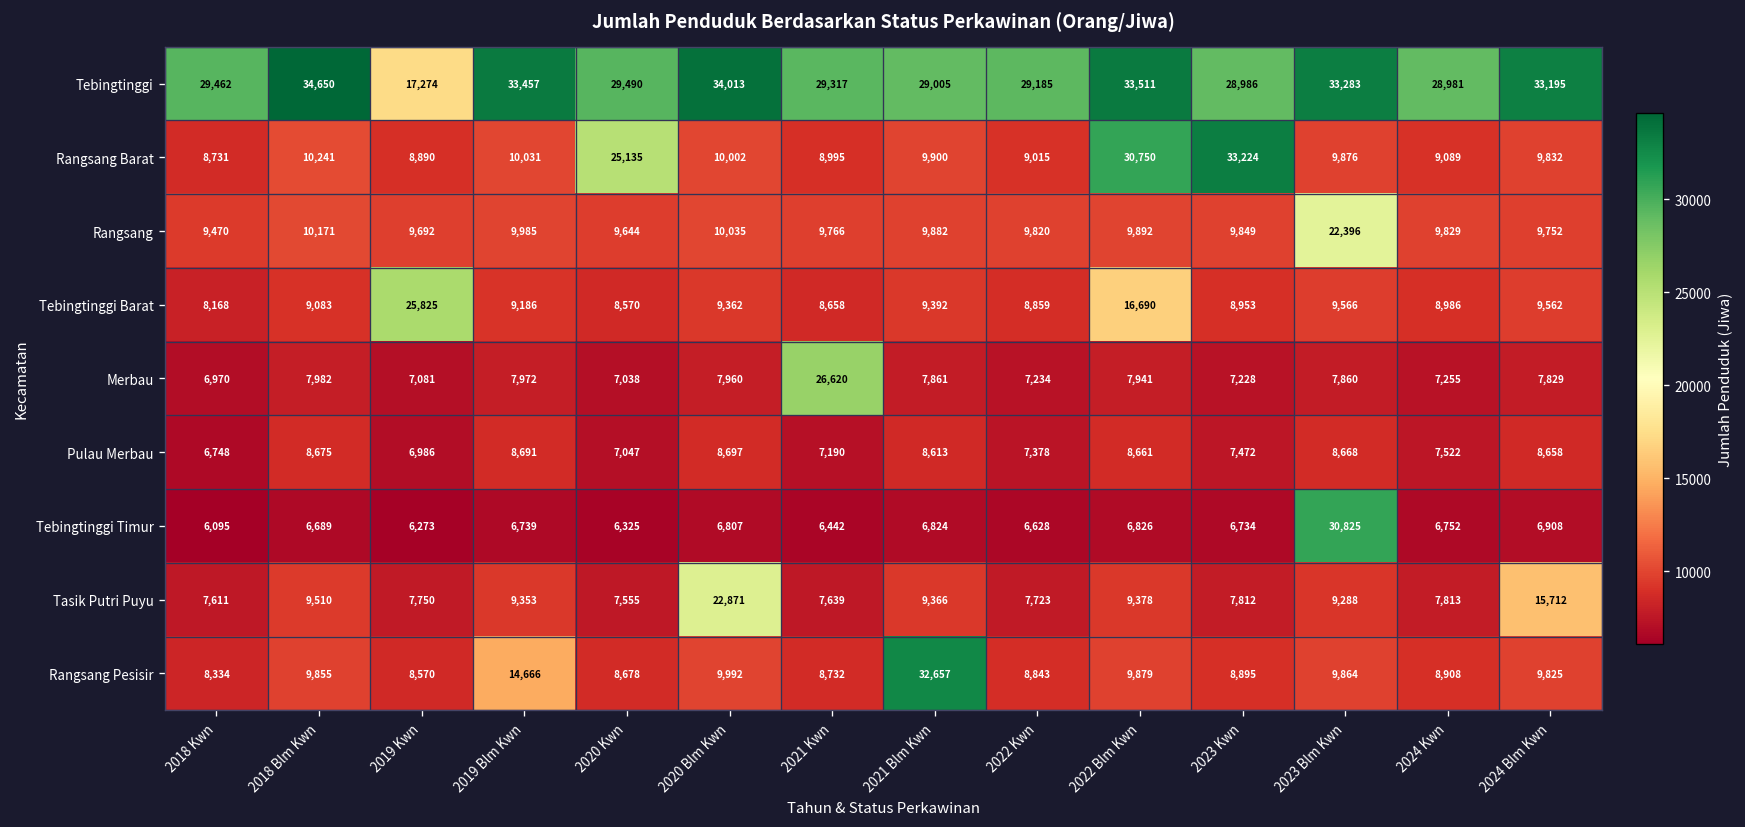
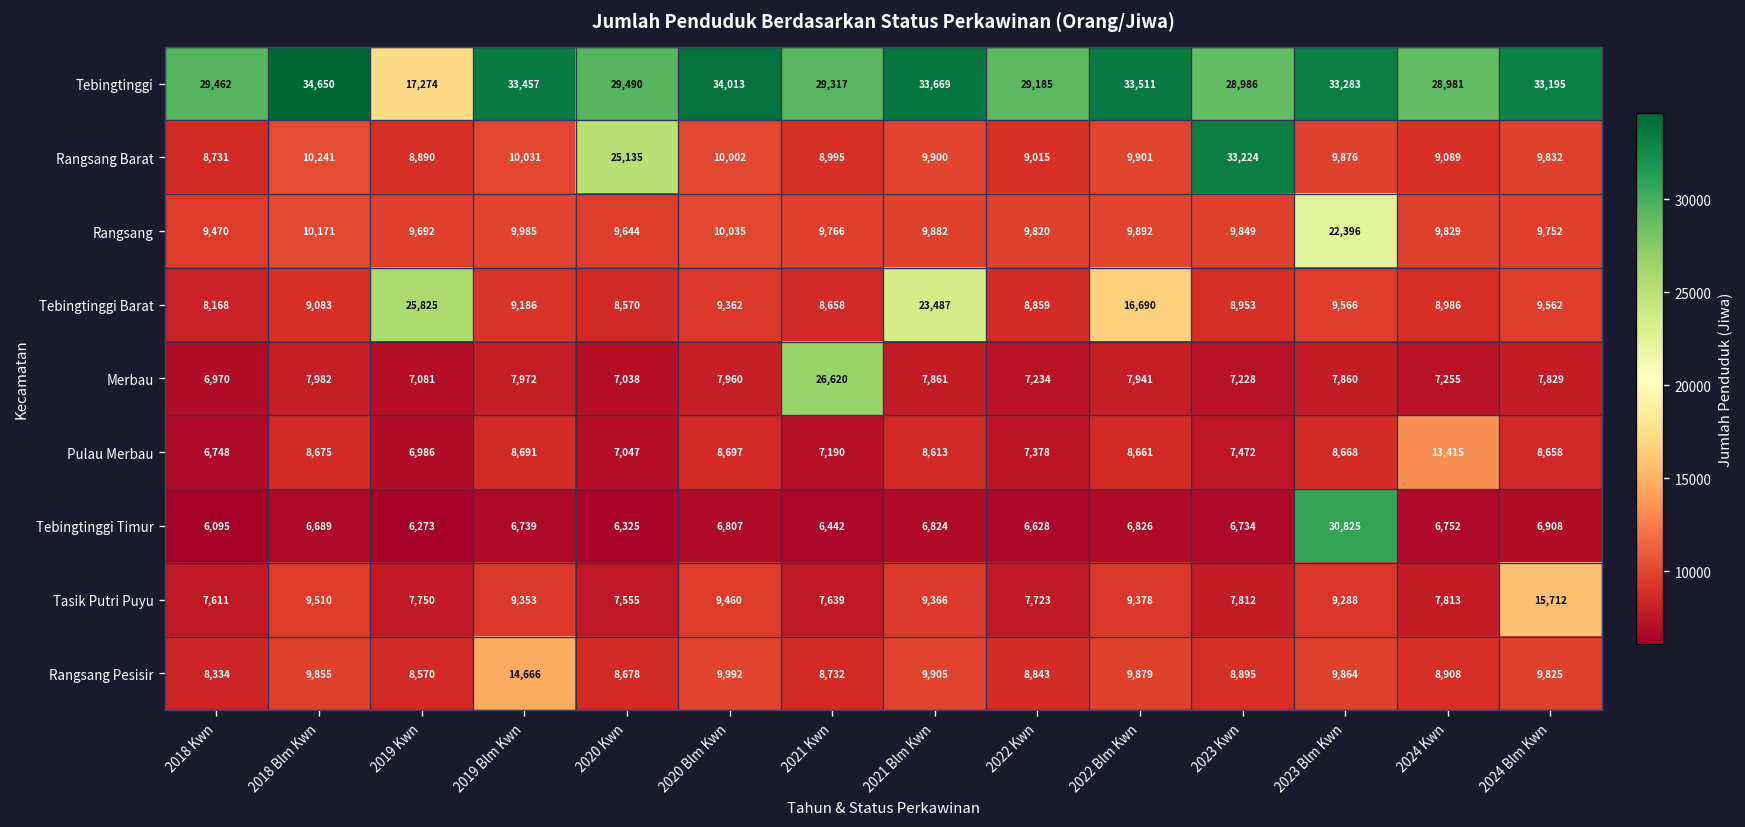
Tebingtinggi, 2021 Blm Kwn: 29,005 -> 33,669
Rangsang Barat, 2022 Blm Kwn: 30,750 -> 9,901
Tebingtinggi Barat, 2021 Blm Kwn: 9,392 -> 23,487
Pulau Merbau, 2024 Kwn: 7,522 -> 13,415
Tasik Putri Puyu, 2020 Blm Kwn: 22,871 -> 9,460
Rangsang Pesisir, 2021 Blm Kwn: 32,657 -> 9,905
